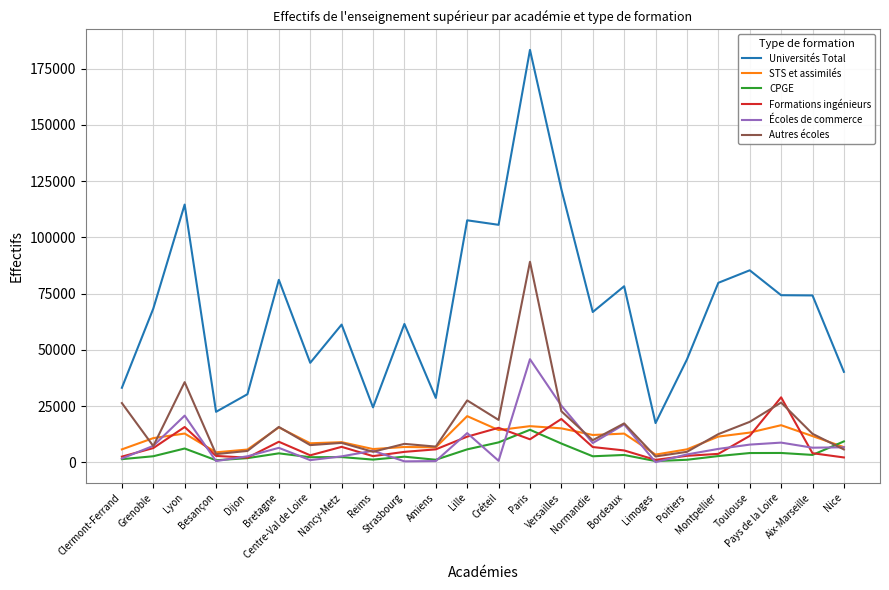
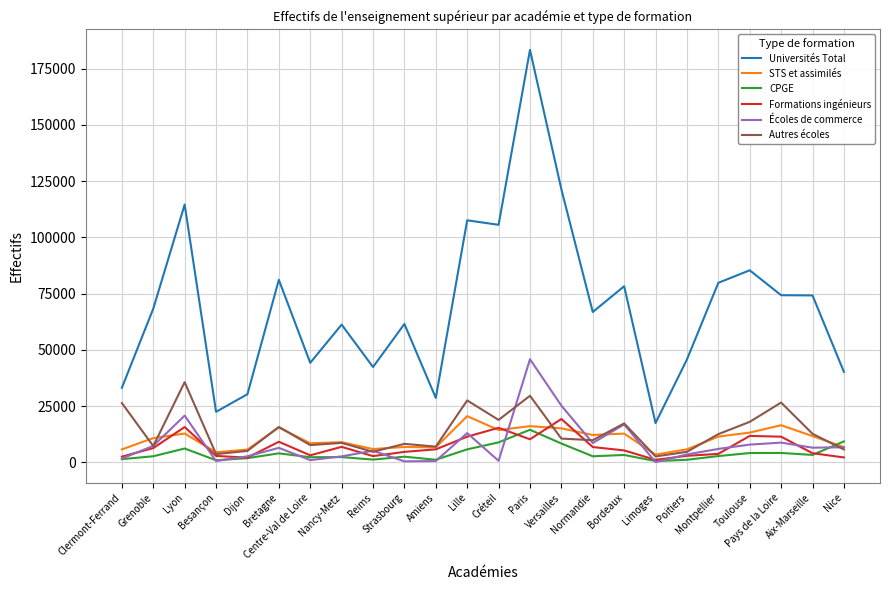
Universités Total, Reims: 24000 -> 42000
Autres écoles, Paris: 89000 -> 30000
Autres écoles, Versailles: 23000 -> 11000
Formations ingénieurs, Pays de la Loire: 29000 -> 11000
